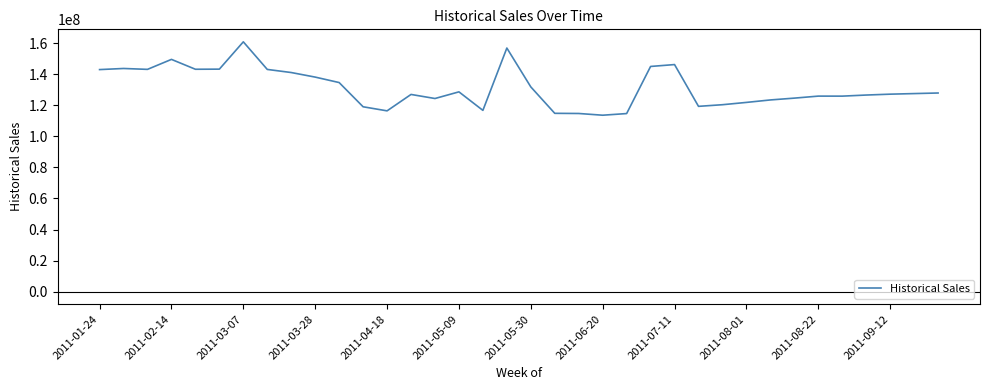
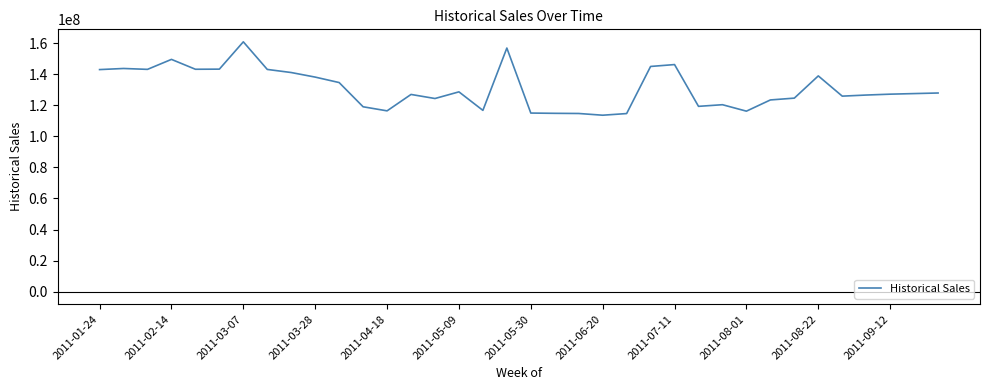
2011-05-30: 132000000 -> 115000000
2011-08-01: 122000000 -> 116000000
2011-08-22: 126000000 -> 139000000
